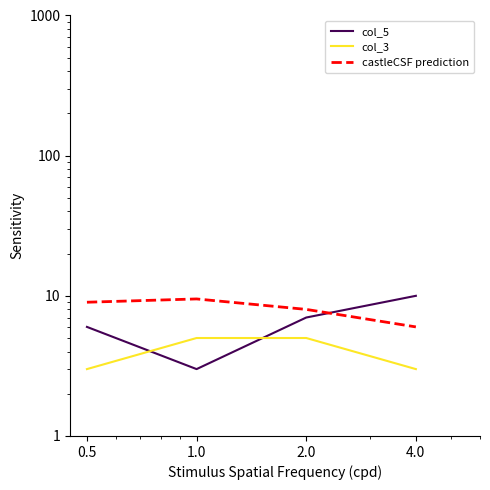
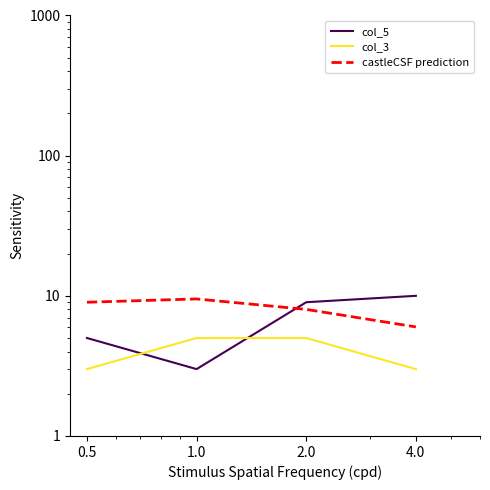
col_5, 0.5: 6 -> 5
col_5, 2.0: 7 -> 9
